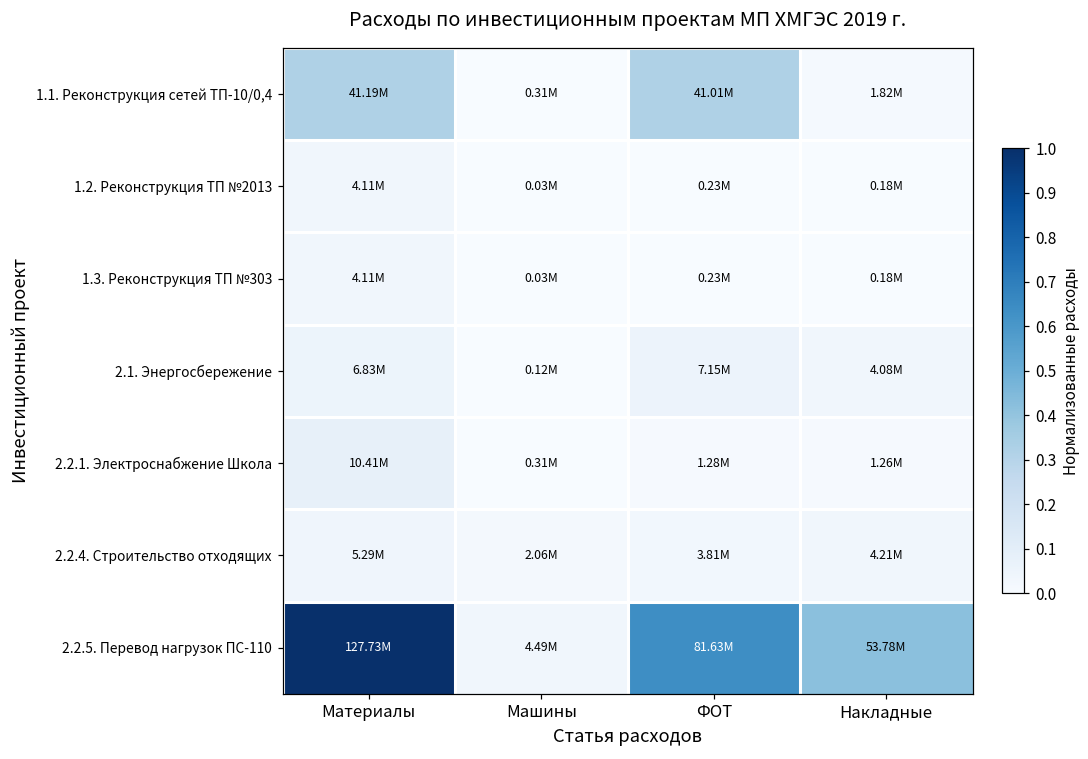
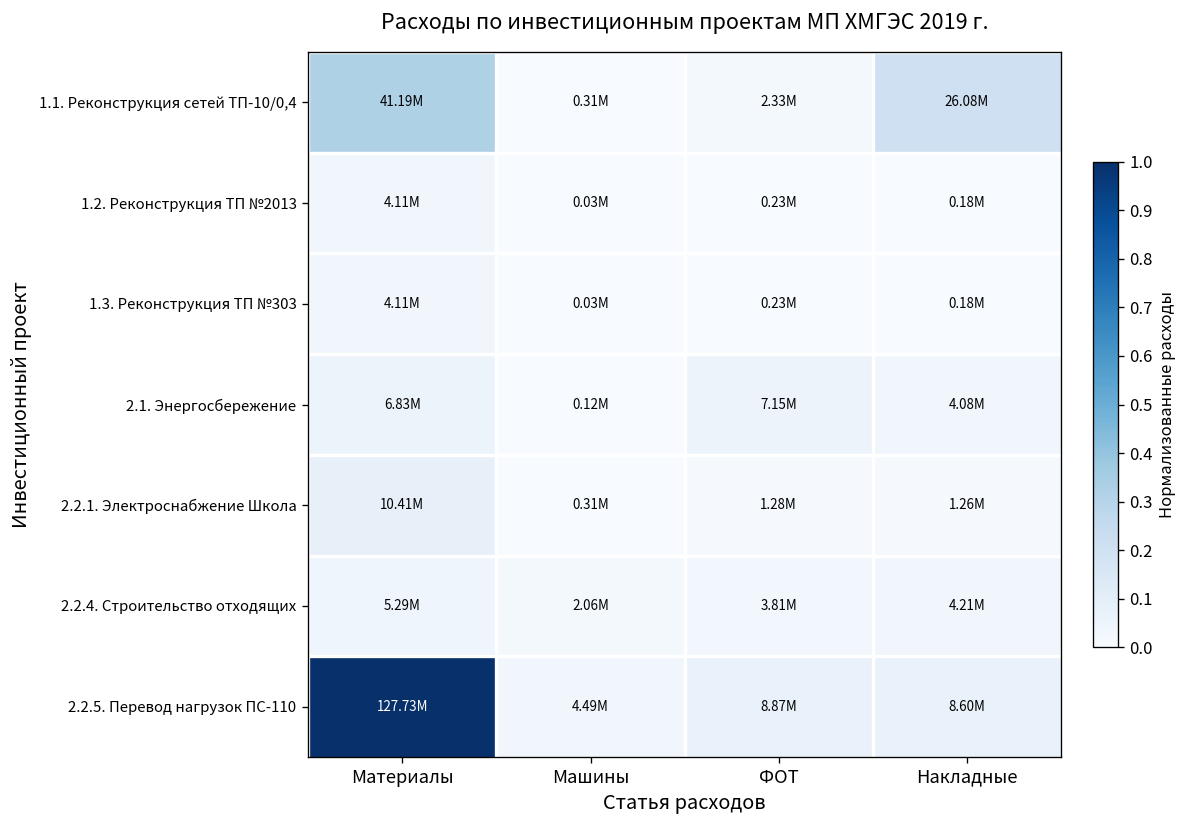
1.1. Реконструкция сетей ТП-10/0,4, ФОТ: 41.01M -> 2.33M
1.1. Реконструкция сетей ТП-10/0,4, Накладные: 1.82M -> 26.08M
2.2.5. Перевод нагрузок ПС-110, ФОТ: 81.63M -> 8.87M
2.2.5. Перевод нагрузок ПС-110, Накладные: 53.78M -> 8.60M
